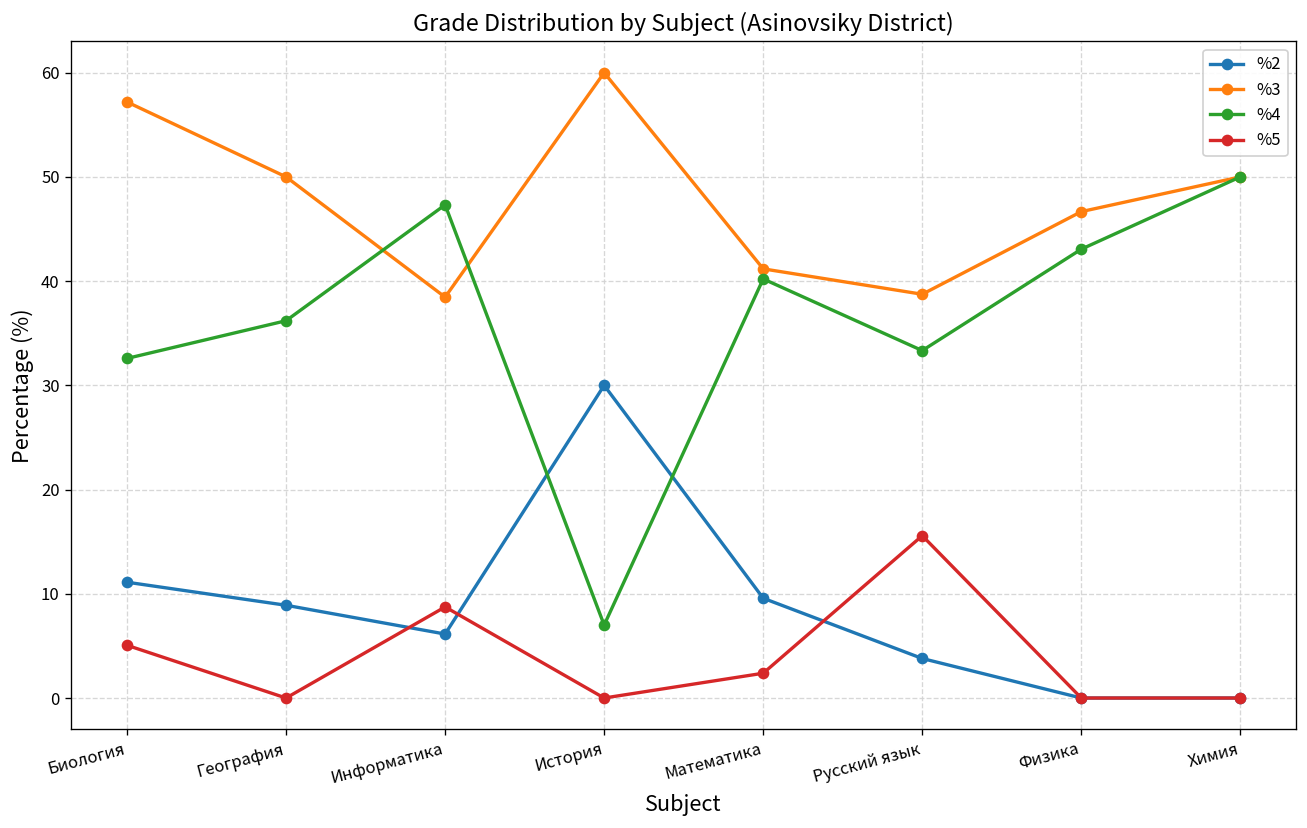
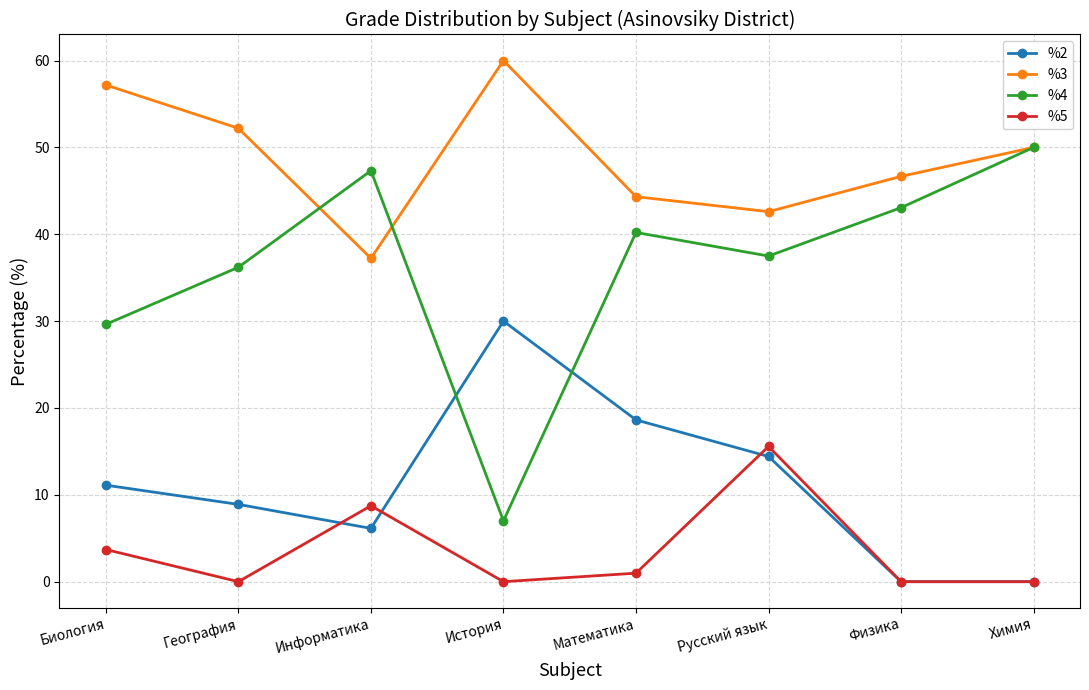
%4, Биология: 33 -> 30
%5, Биология: 5 -> 4
%3, География: 50 -> 52
%3, Информатика: 38 -> 37
%2, Математика: 10 -> 19
%3, Математика: 41 -> 44
%5, Математика: 2 -> 1
%2, Русский язык: 4 -> 14
%3, Русский язык: 39 -> 43
%4, Русский язык: 33 -> 37
